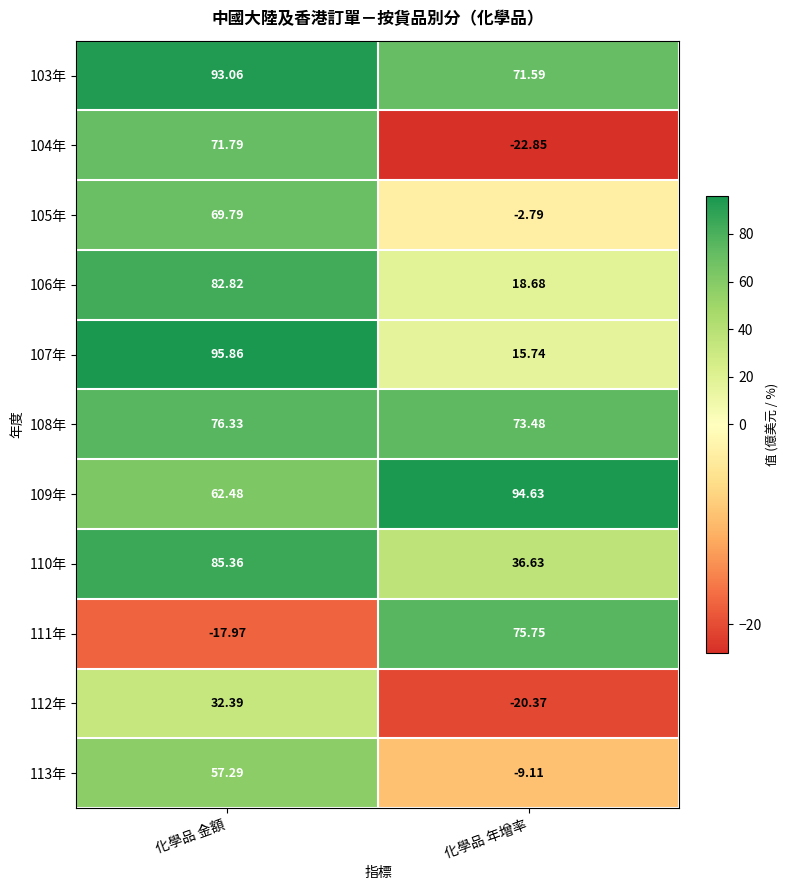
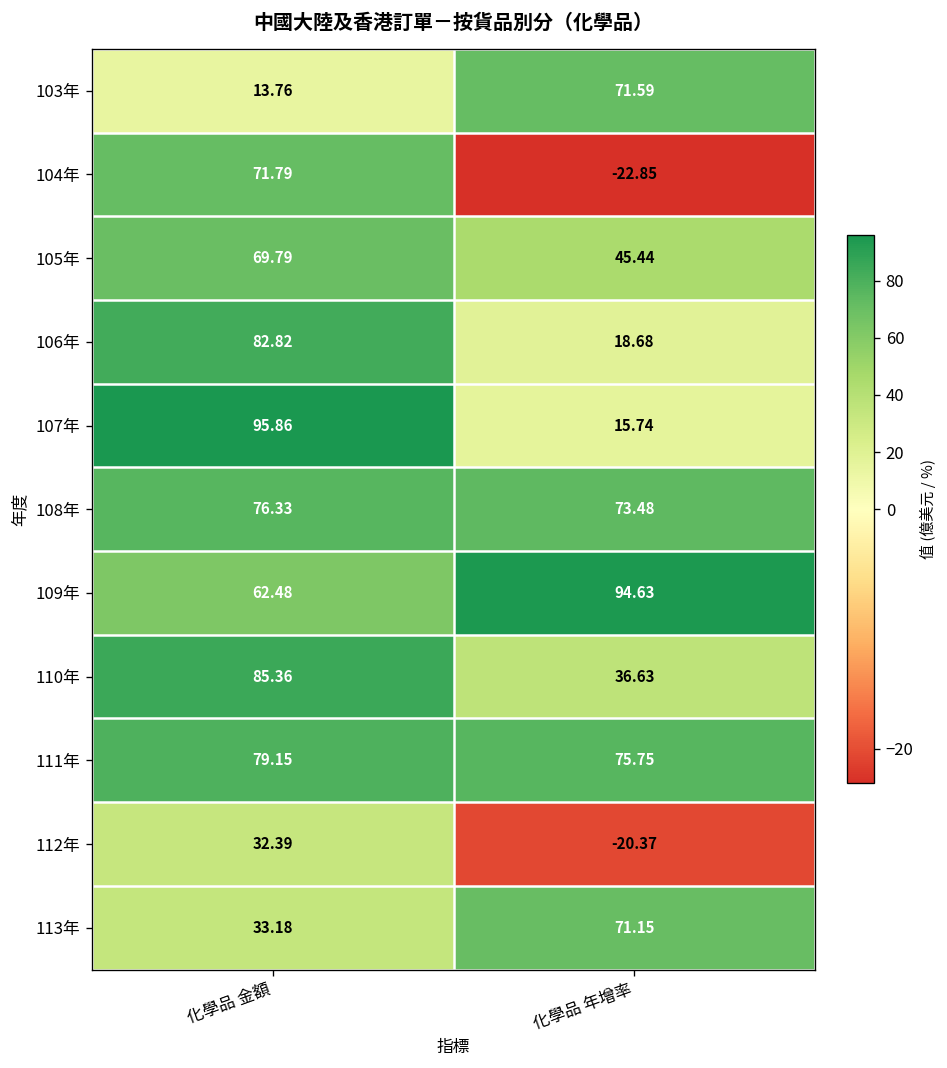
103年, 化學品 金額: 93.06 -> 13.76
105年, 化學品 年增率: -2.79 -> 45.44
111年, 化學品 金額: -17.97 -> 79.15
113年, 化學品 金額: 57.29 -> 33.18
113年, 化學品 年增率: -9.11 -> 71.15
